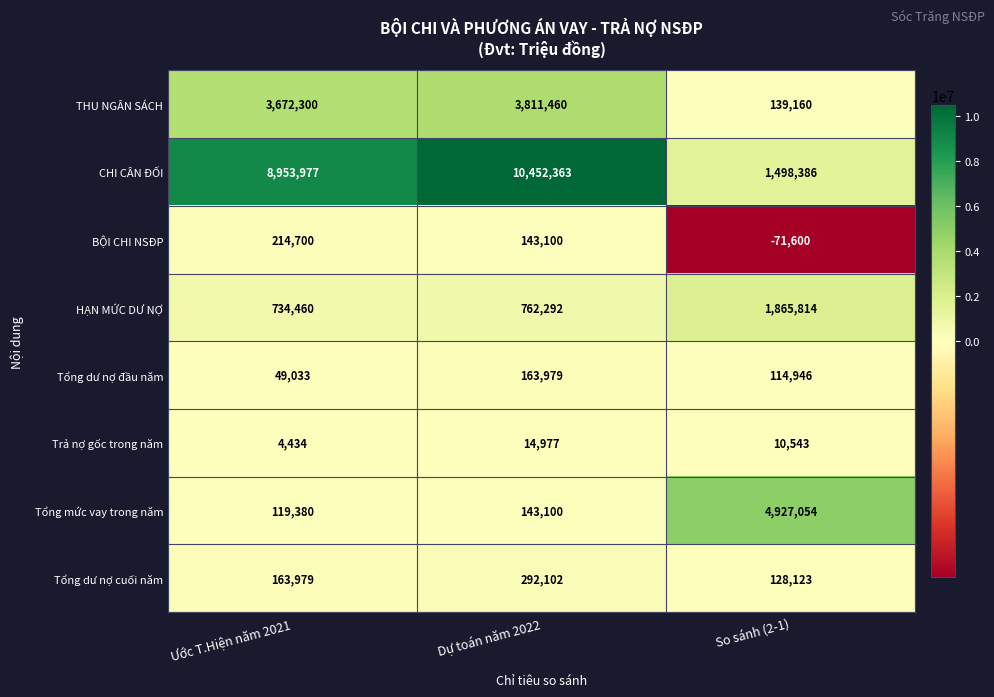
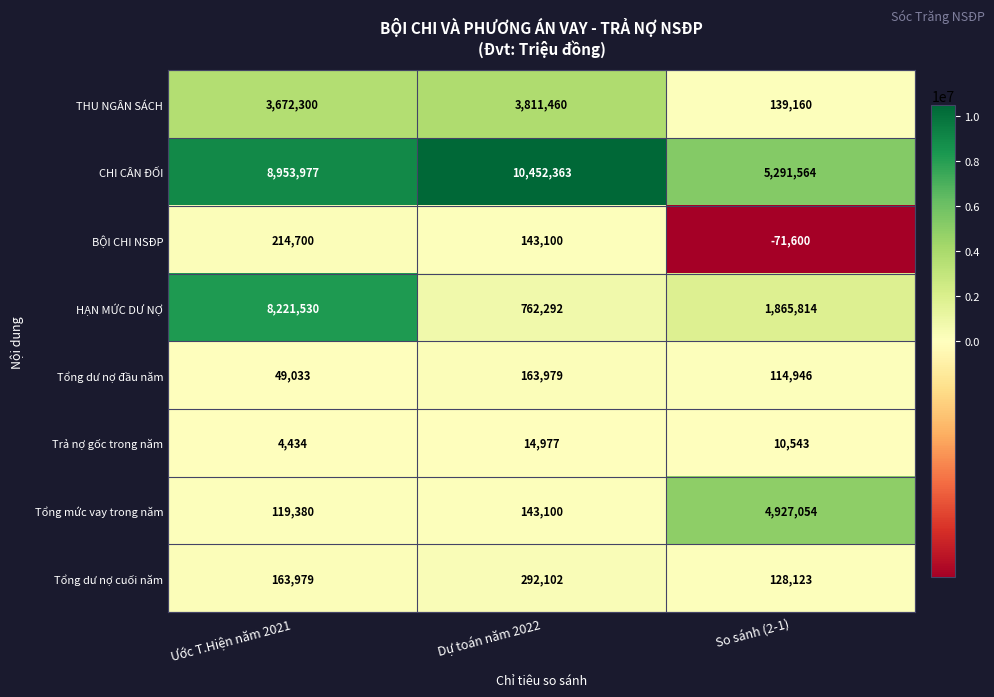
CHI CÂN ĐỐI, So sánh (2-1): 1,498,386 -> 5,291,564
HẠN MỨC DƯ NỢ, Ước T.Hiện năm 2021: 734,460 -> 8,221,530
